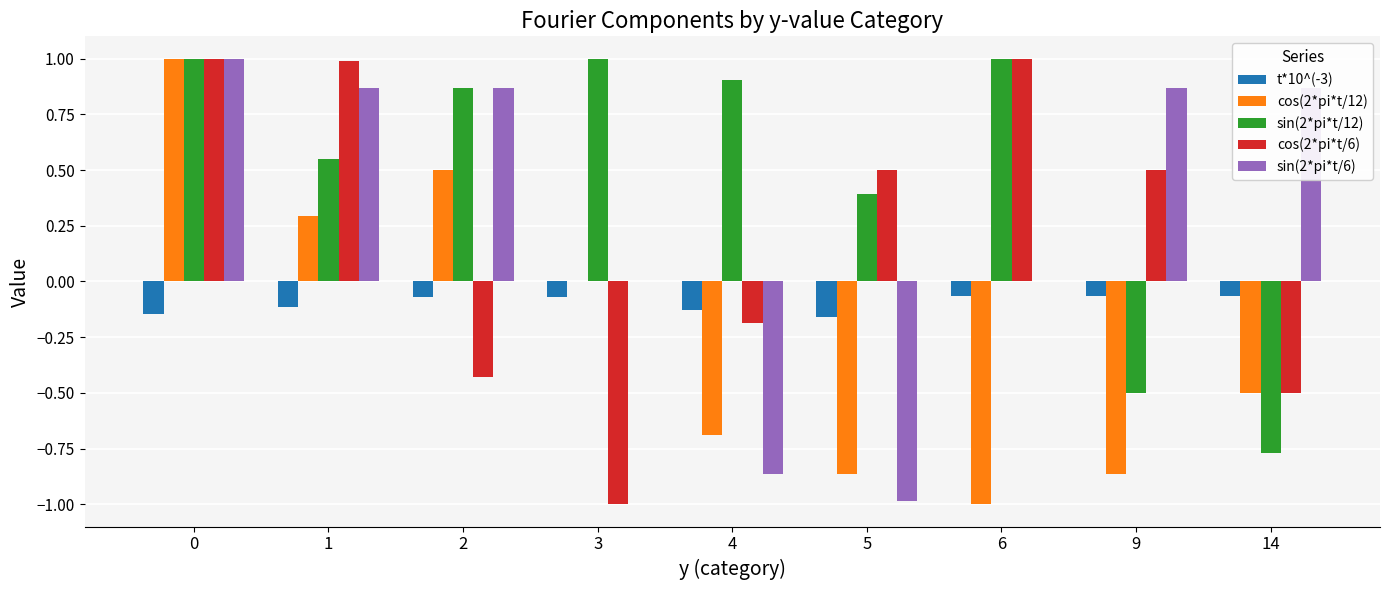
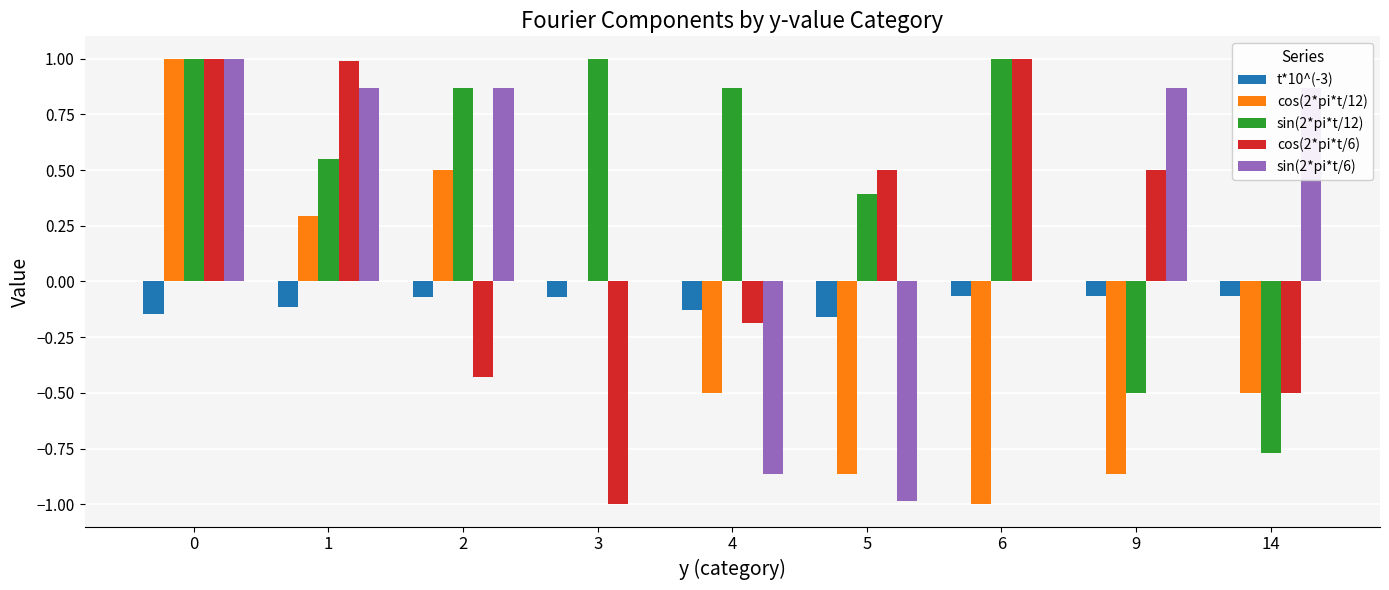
cos(2*pi*t/12), 4: -0.69 -> -0.50
sin(2*pi*t/12), 4: 0.91 -> 0.87
